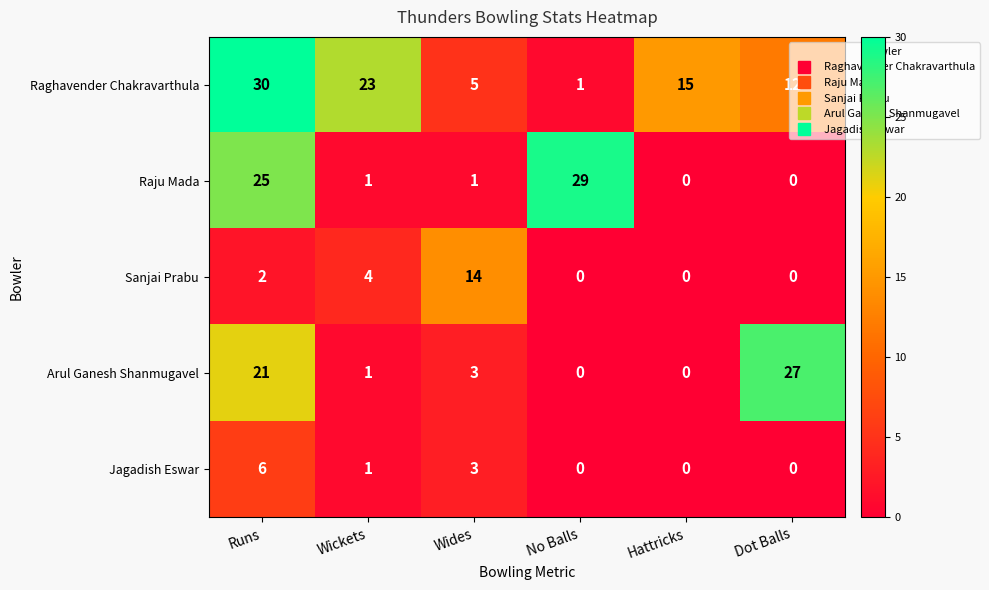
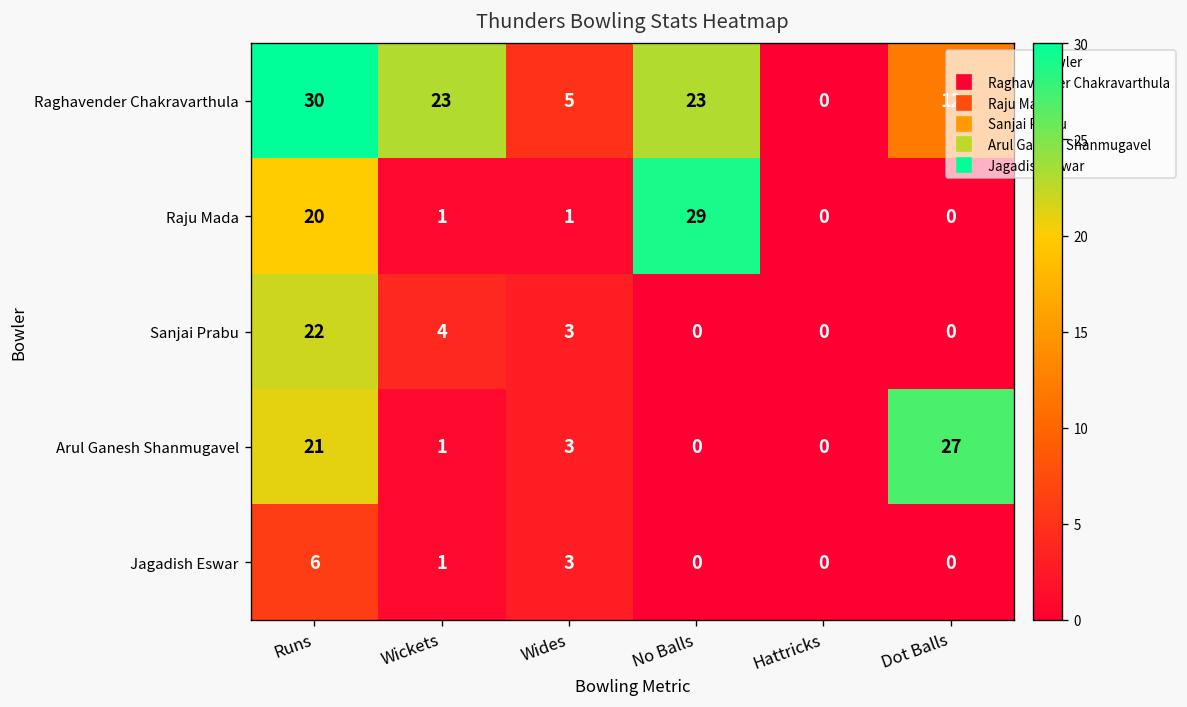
Raghavender Chakravarthula, No Balls: 1 -> 23
Raghavender Chakravarthula, Hattricks: 15 -> 0
Raju Mada, Runs: 25 -> 20
Sanjai Prabu, Runs: 2 -> 22
Sanjai Prabu, Wides: 14 -> 3
